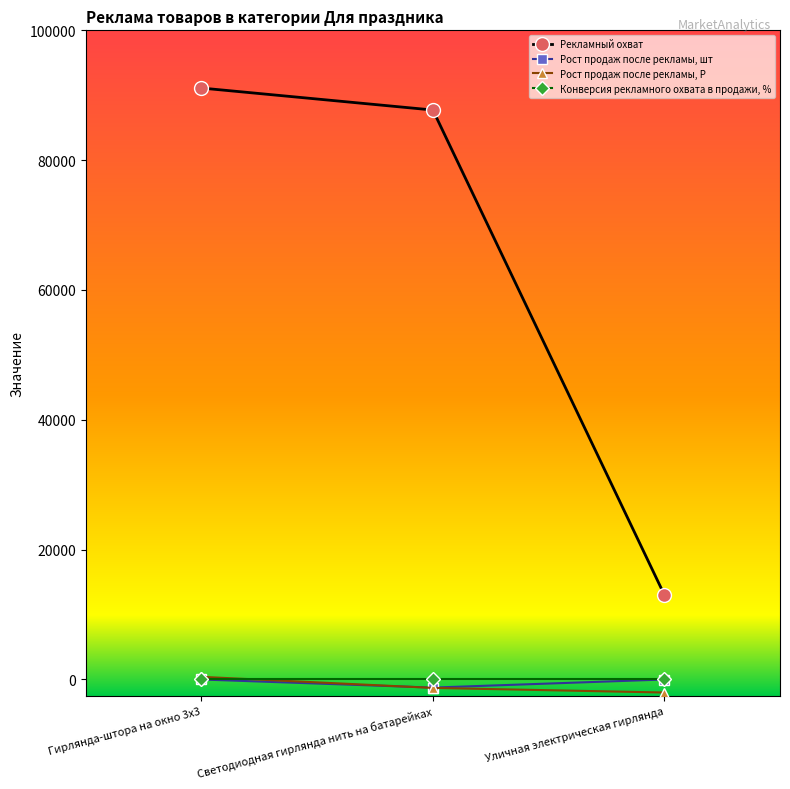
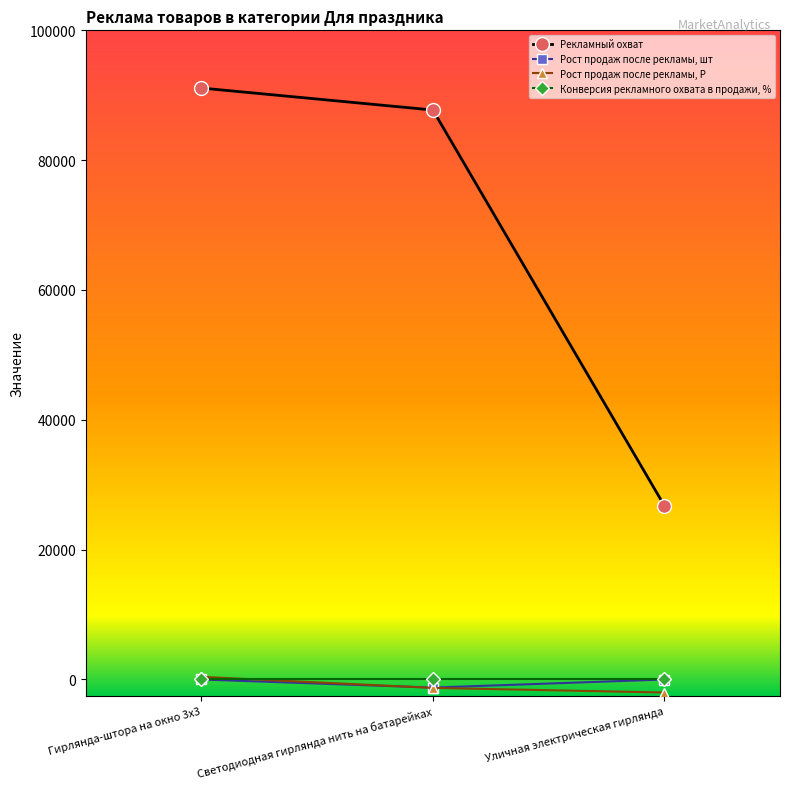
Рекламный охват, Уличная электрическая гирлянда: 13000 -> 27000
